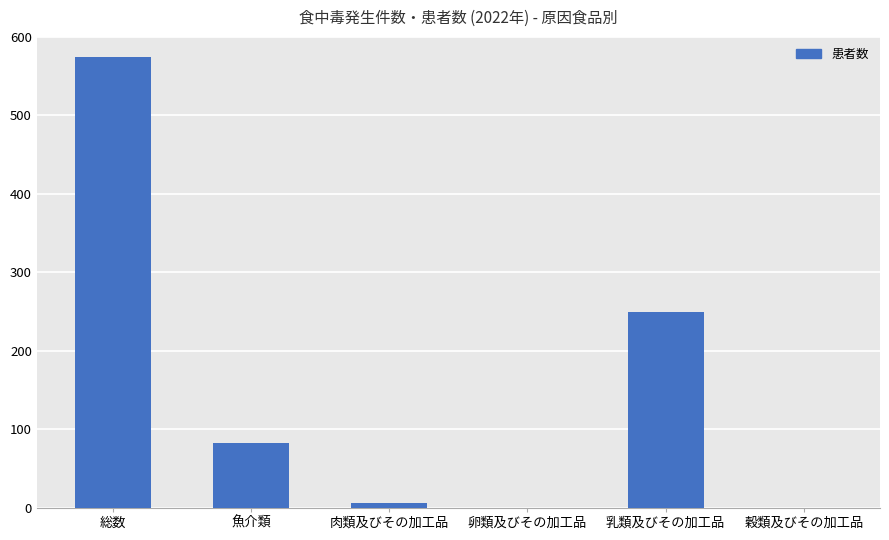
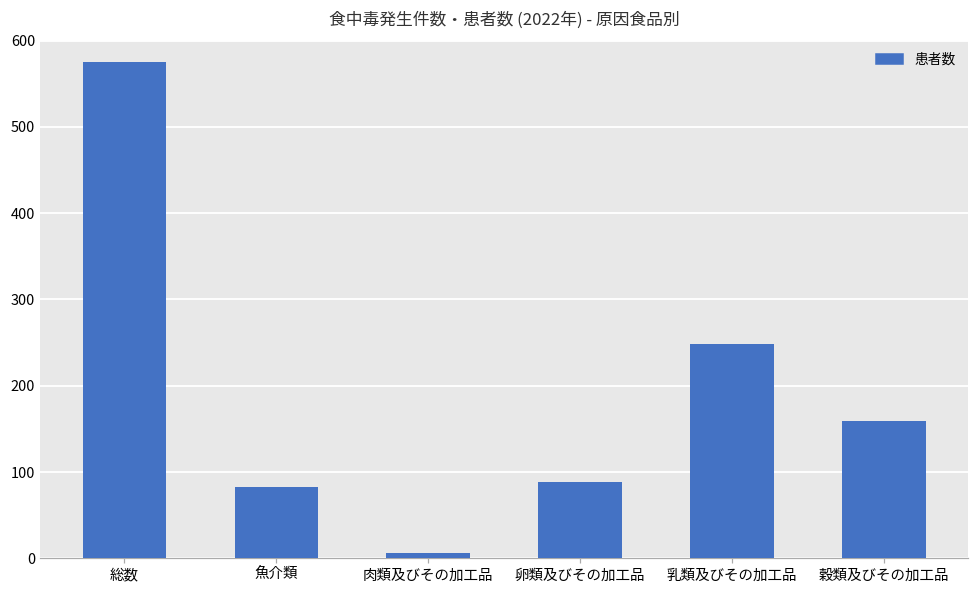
卵類及びその加工品: 0 -> 90
穀類及びその加工品: 0 -> 160
